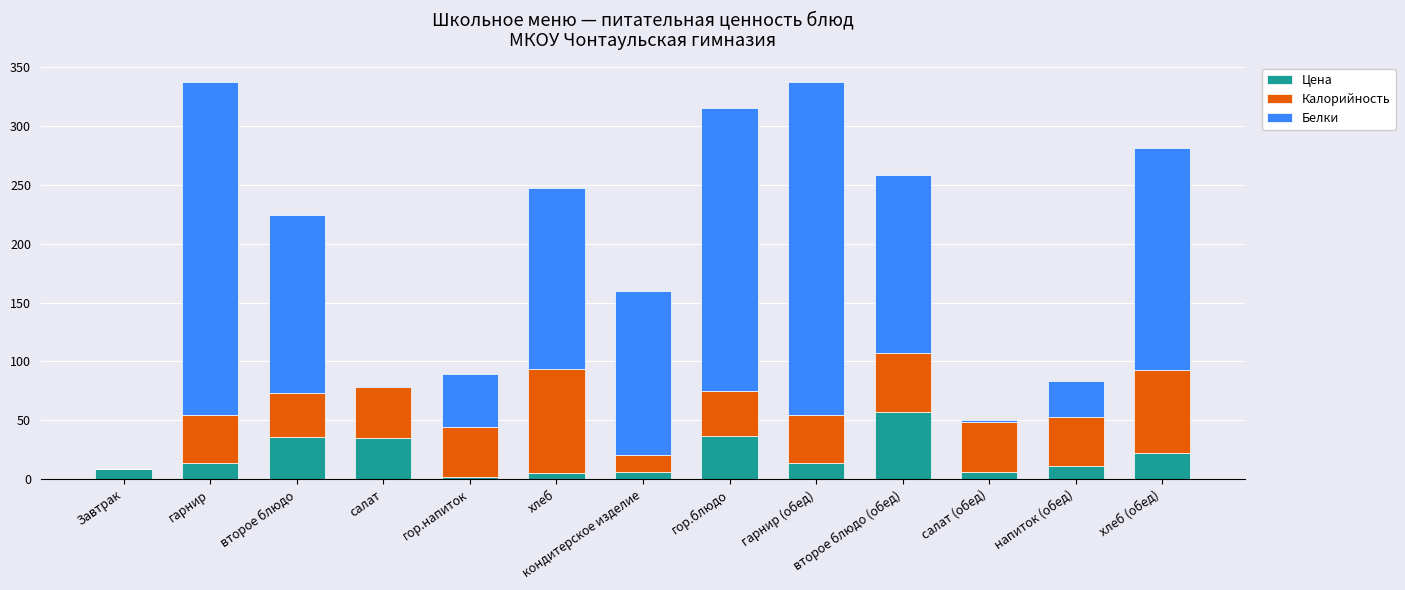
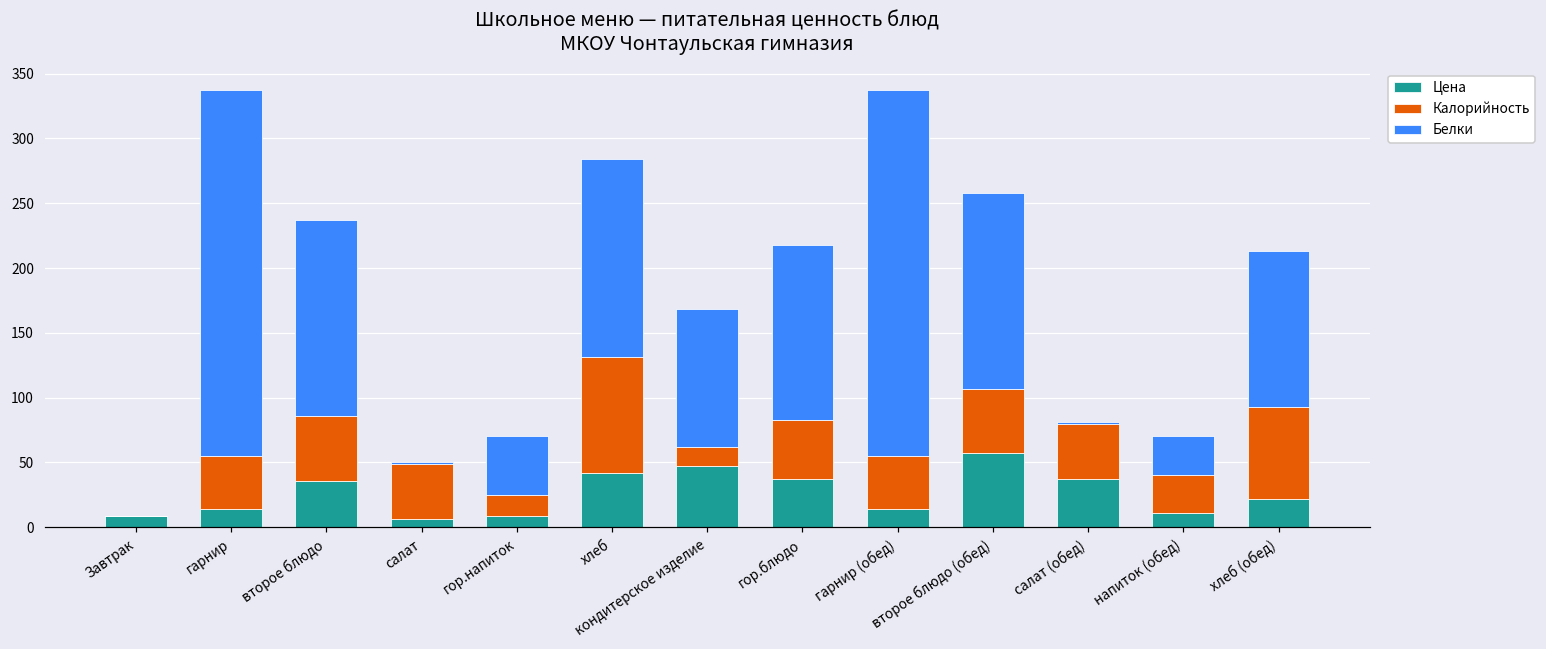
Калорийность, второе блюдо: 37 -> 50
Цена, салат: 35 -> 6
Цена, гор.напиток: 2 -> 9
Калорийность, гор.напиток: 42 -> 16
Цена, хлеб: 5 -> 42
Цена, кондитерское изделие: 6 -> 47
Белки, кондитерское изделие: 139 -> 107
Калорийность, гор.блюдо: 38 -> 46
Белки, гор.блюдо: 240 -> 135
Цена, салат (обед): 6 -> 37
Калорийность, напиток (обед): 42 -> 29
Белки, хлеб (обед): 188 -> 120
